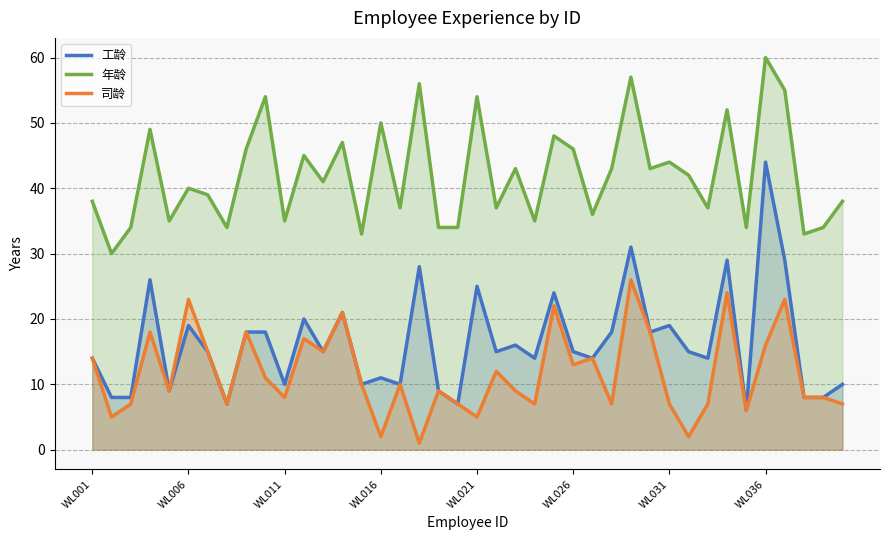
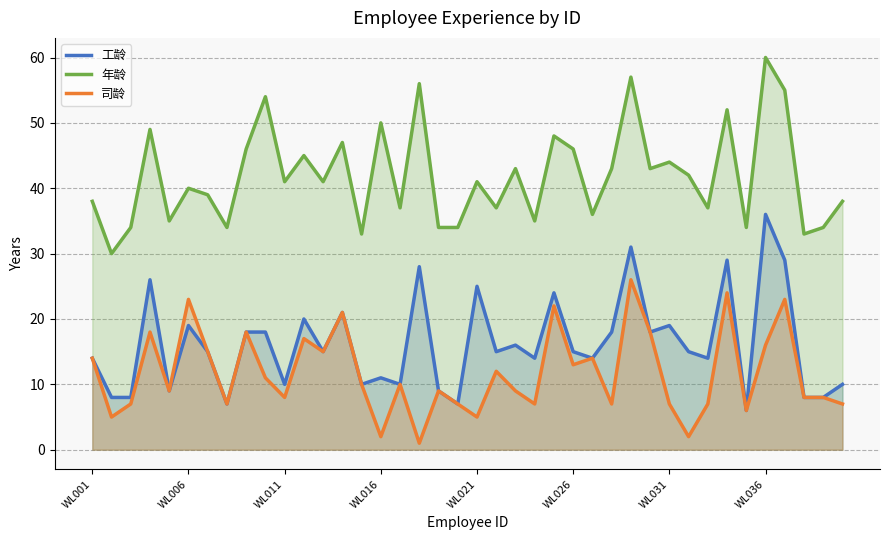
年龄, WL011: 35 -> 41
年龄, WL021: 54 -> 41
工龄, WL036: 44 -> 36
